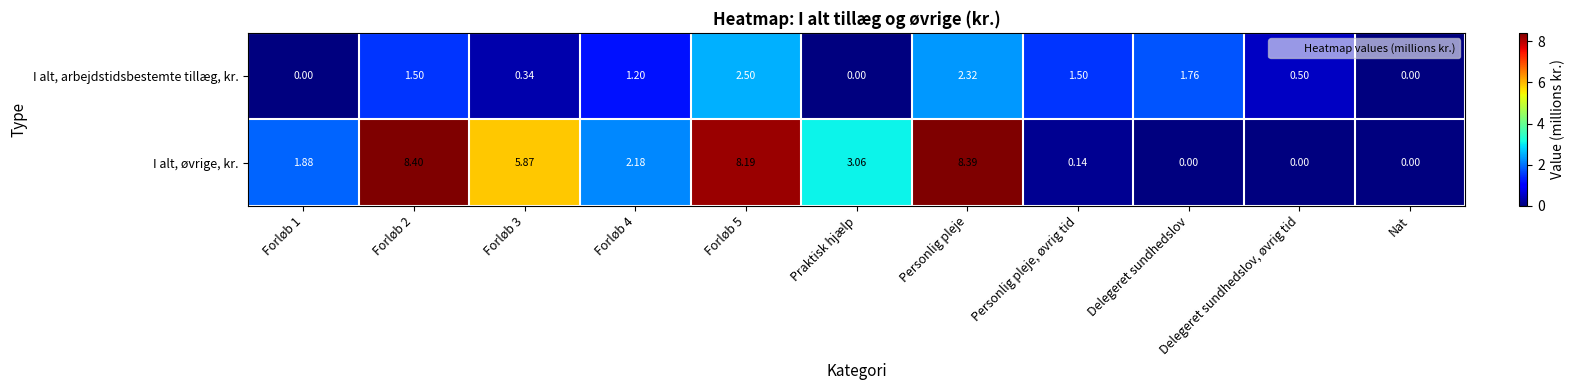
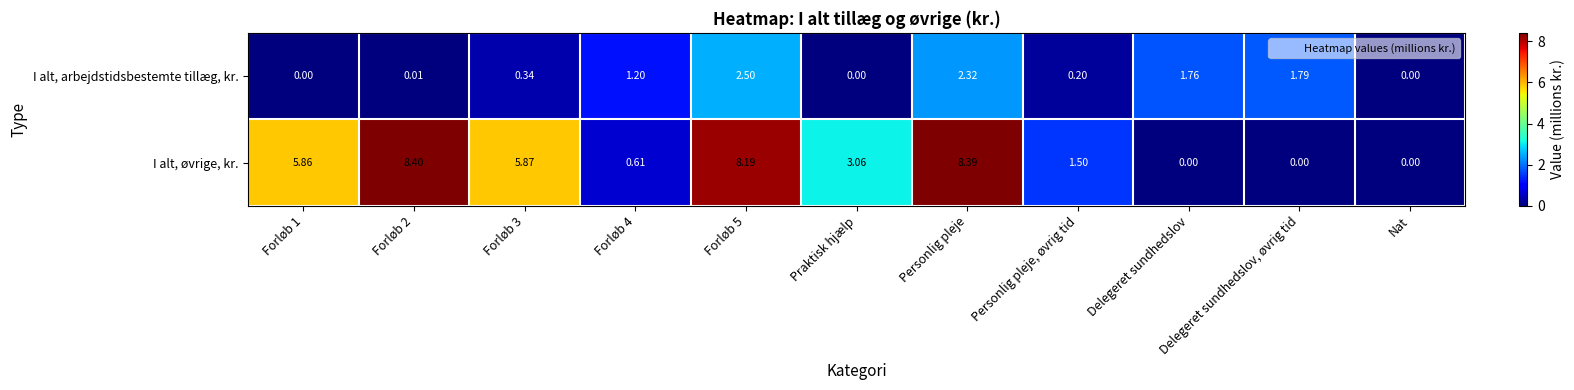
I alt, arbejdstidsbestemte tillæg, kr., Forløb 2: 1.50 -> 0.01
I alt, arbejdstidsbestemte tillæg, kr., Personlig pleje, øvrig tid: 1.50 -> 0.20
I alt, arbejdstidsbestemte tillæg, kr., Delegeret sundhedslov, øvrig tid: 0.50 -> 1.79
I alt, øvrige, kr., Forløb 1: 1.88 -> 5.86
I alt, øvrige, kr., Forløb 4: 2.18 -> 0.61
I alt, øvrige, kr., Personlig pleje, øvrig tid: 0.14 -> 1.50
